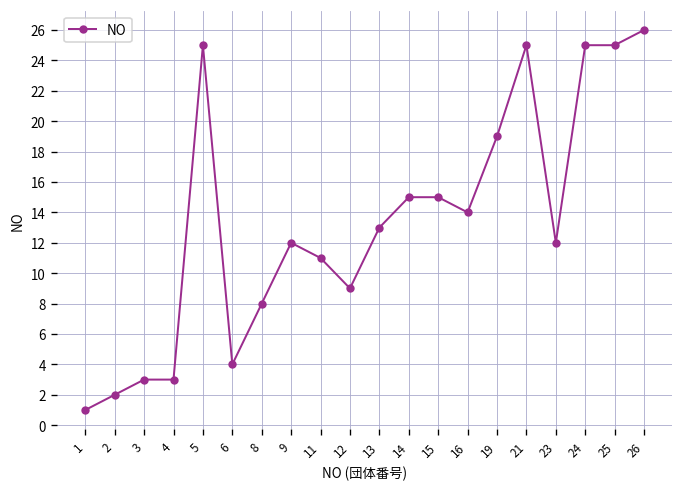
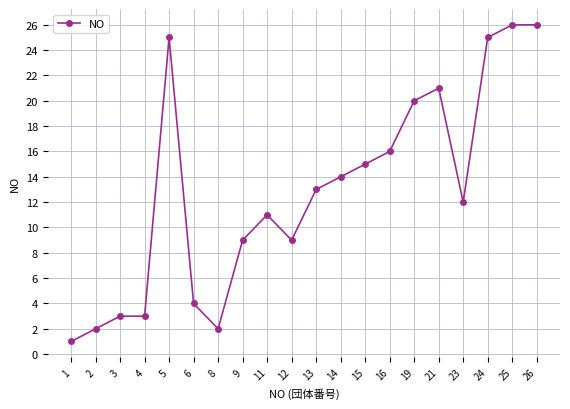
8: 8 -> 2
9: 12 -> 9
14: 15 -> 14
16: 14 -> 16
19: 19 -> 20
21: 25 -> 21
25: 25 -> 26
